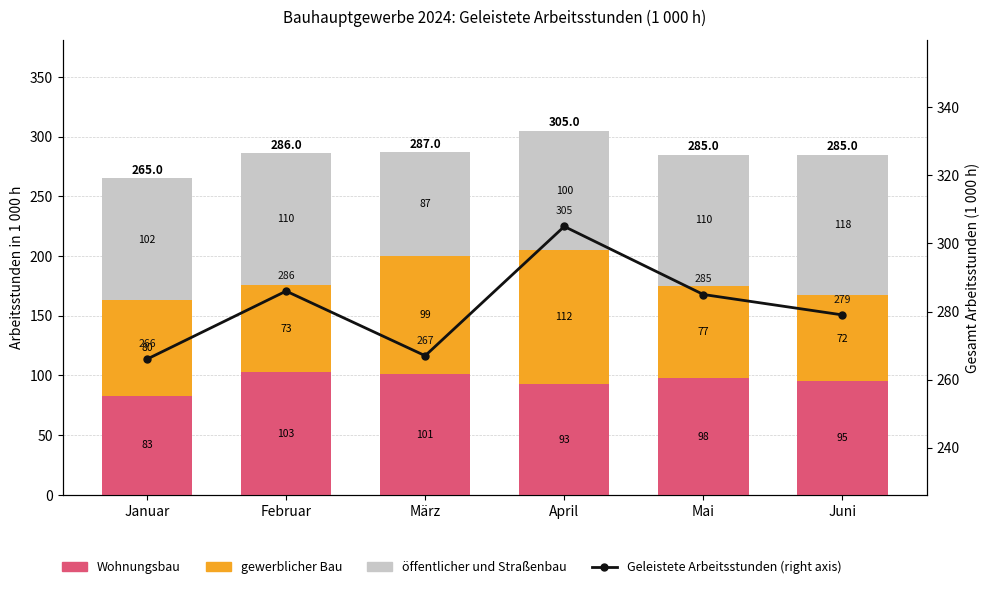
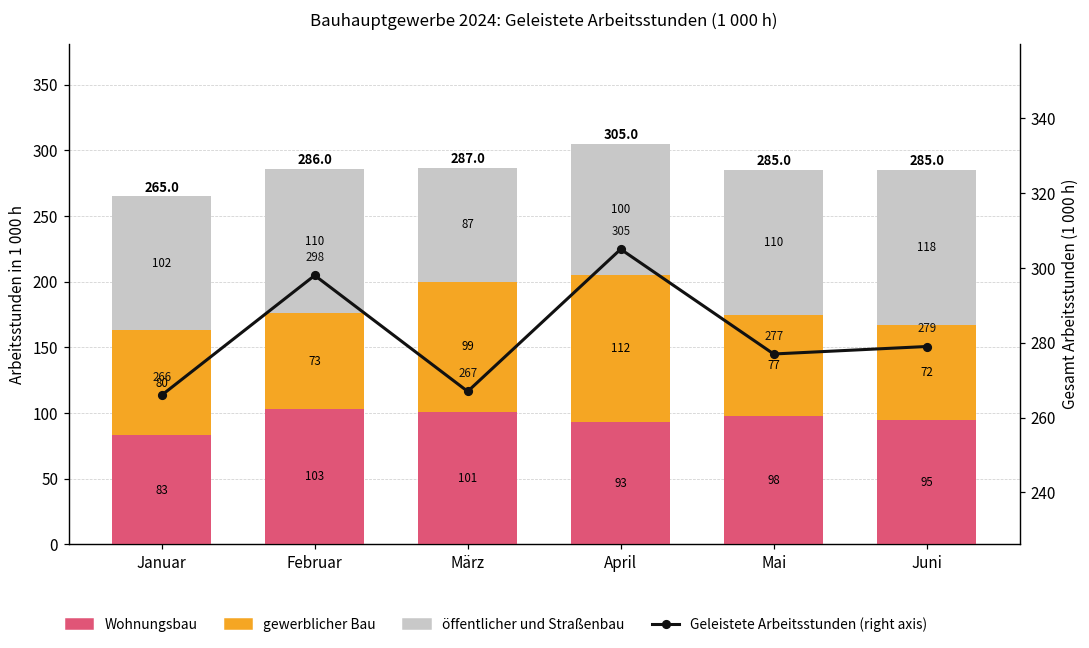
Geleistete Arbeitsstunden (right axis), Februar: 286 -> 298
Geleistete Arbeitsstunden (right axis), Mai: 285 -> 277
